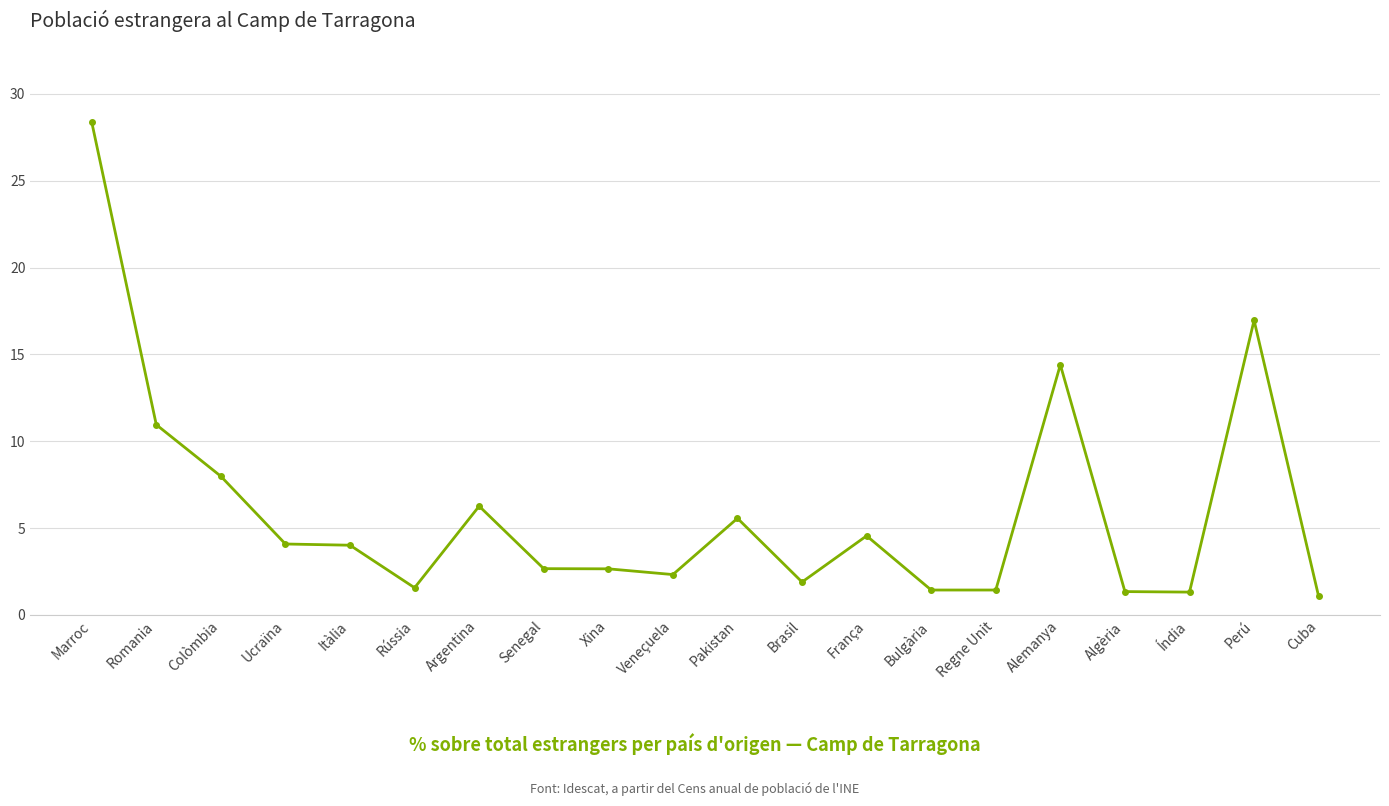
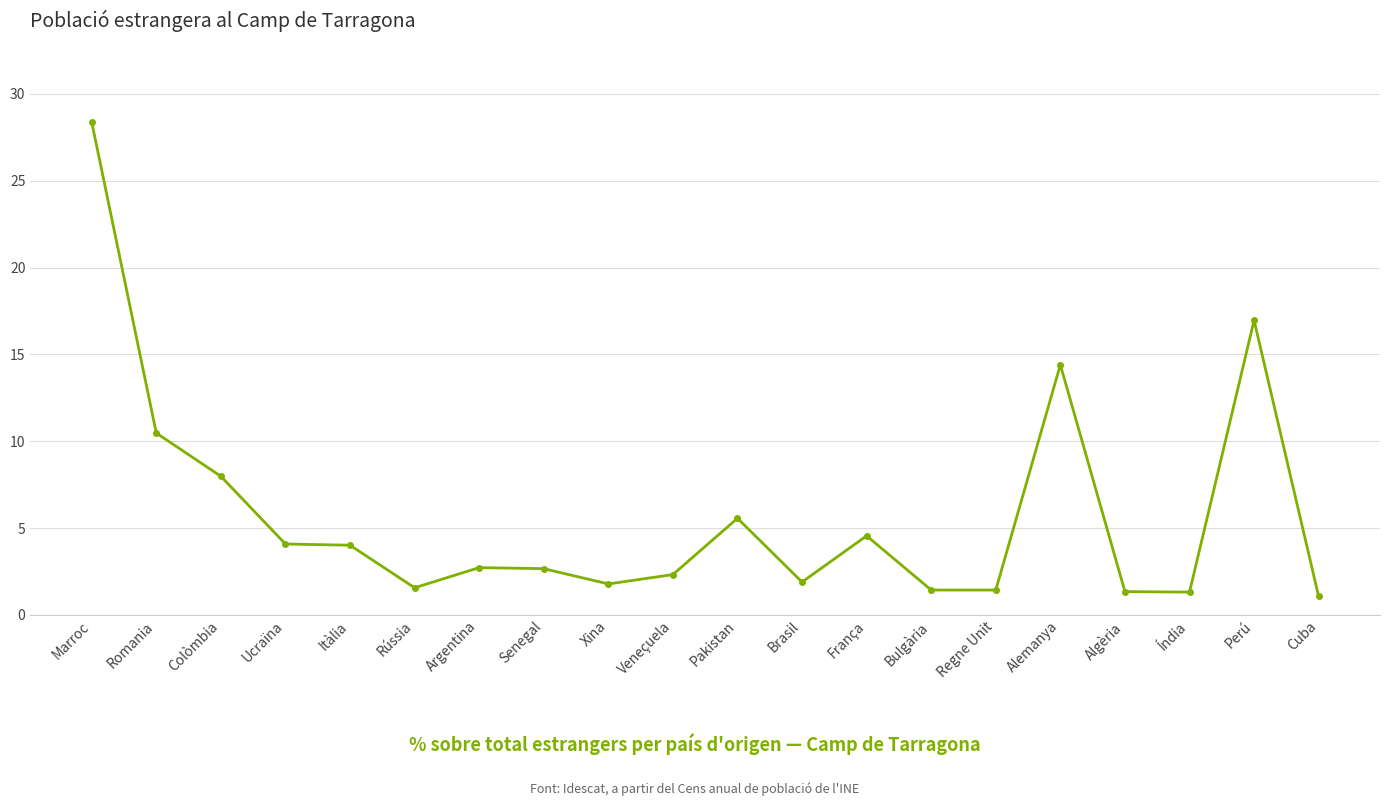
Romania: 11.0 -> 10.5
Argentina: 6.3 -> 2.7
Xina: 2.7 -> 1.8
